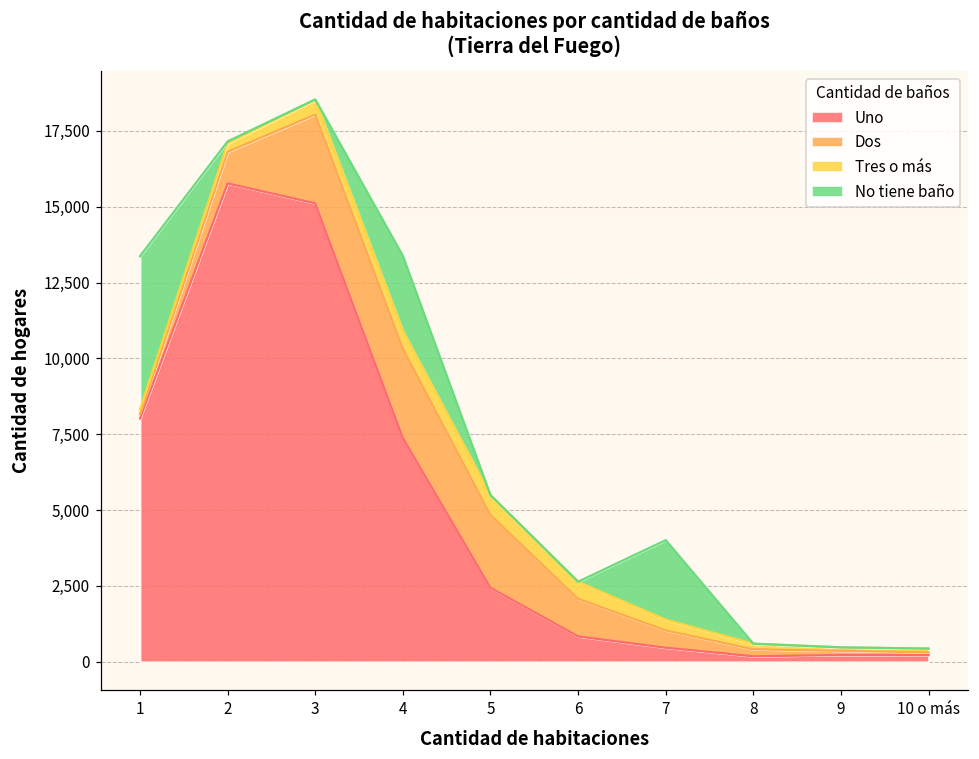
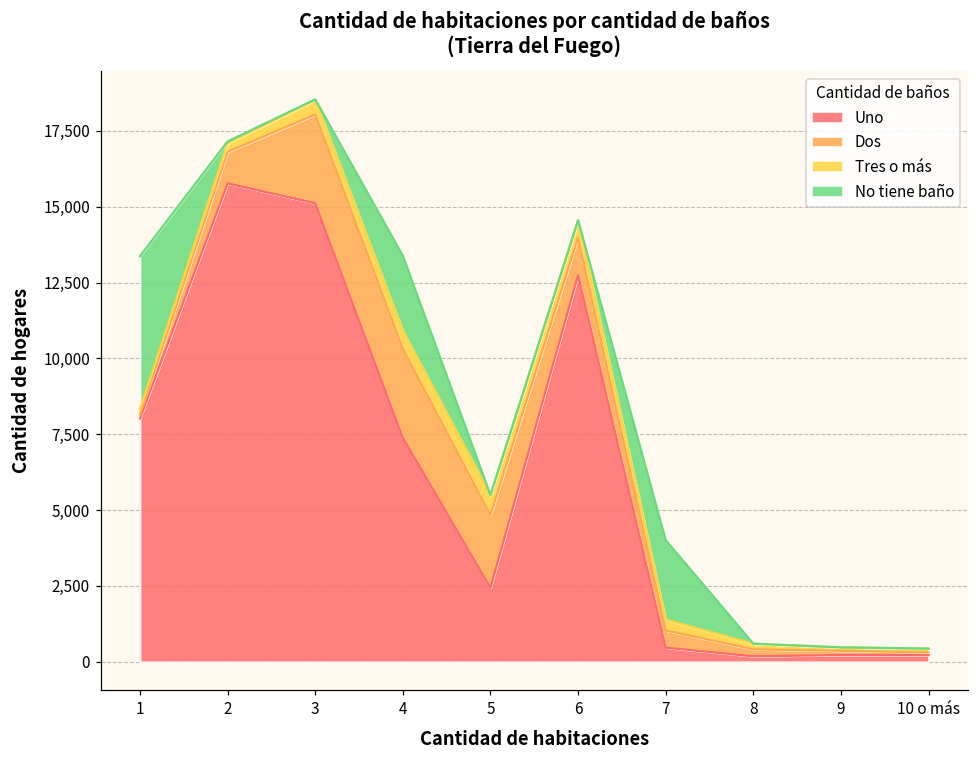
Uno, 6: 800 -> 12,700
